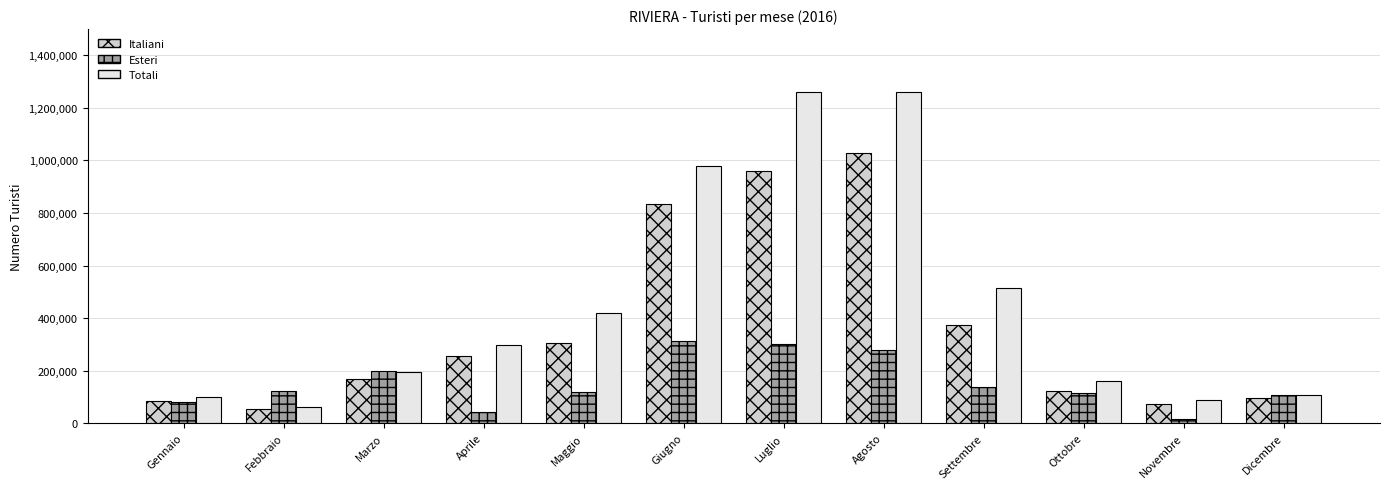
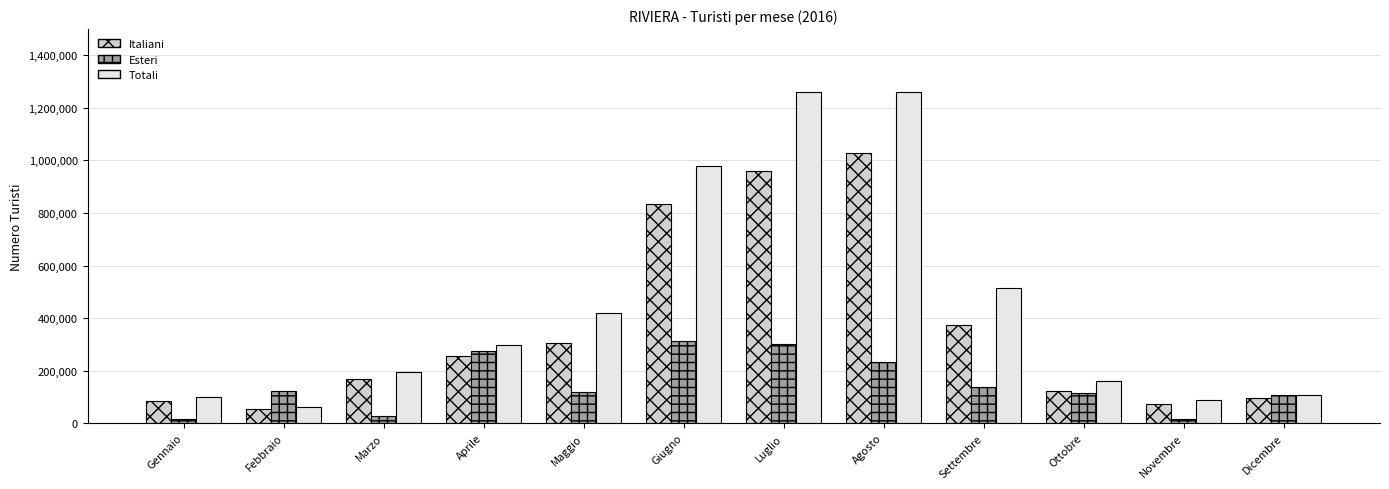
Esteri, Gennaio: 80,000 -> 20,000
Esteri, Marzo: 200,000 -> 30,000
Esteri, Aprile: 40,000 -> 280,000
Esteri, Agosto: 280,000 -> 230,000
